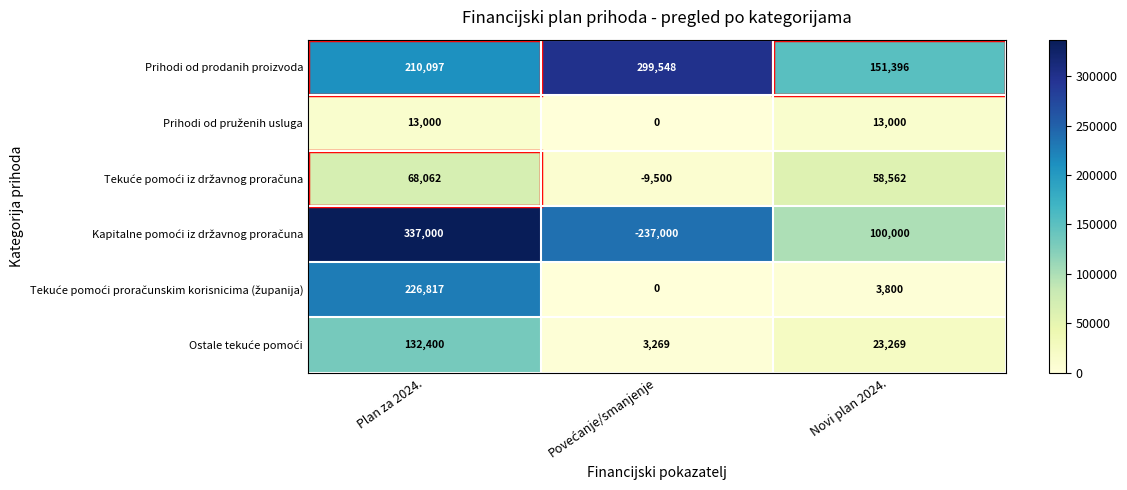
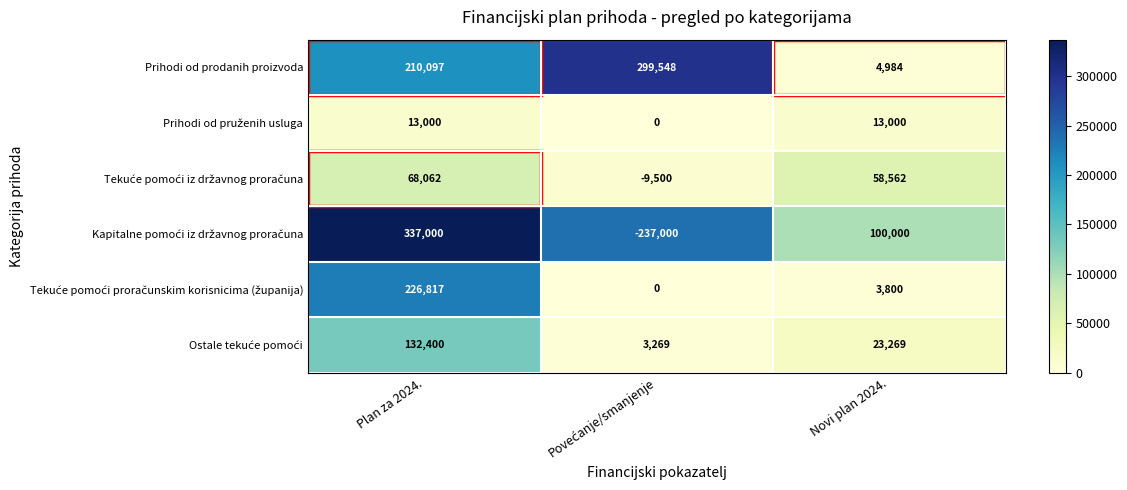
Prihodi od prodanih proizvoda, Novi plan 2024.: 151,396 -> 4,984
